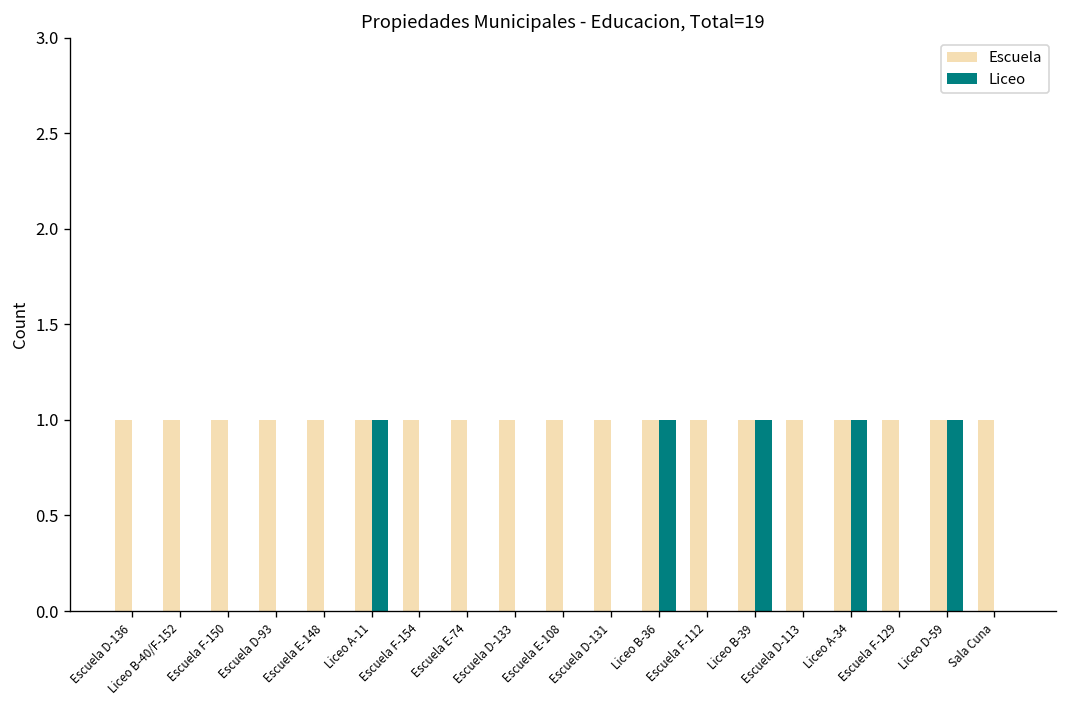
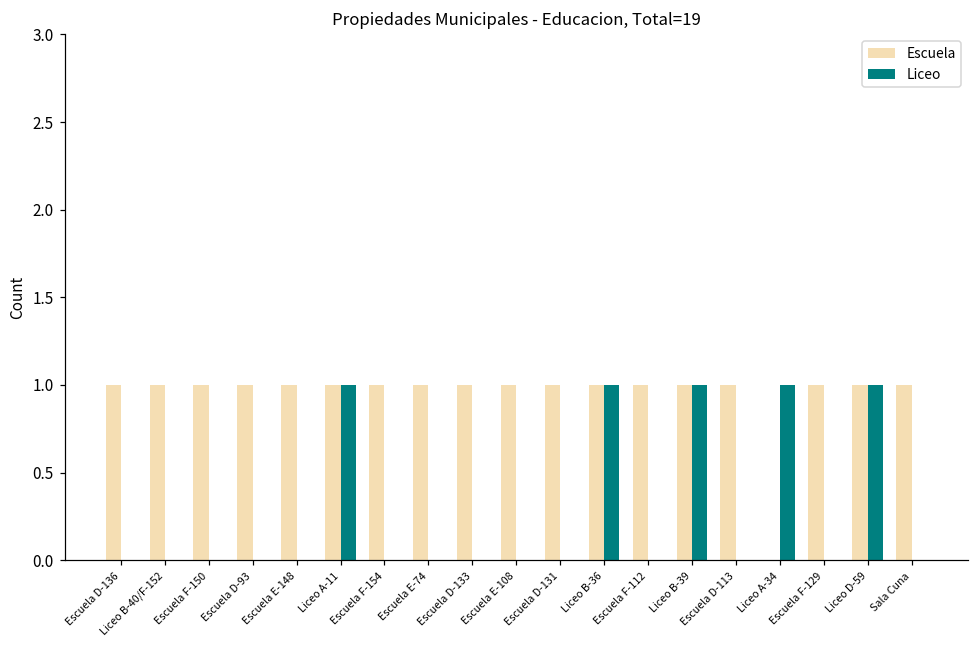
Escuela, Liceo A-34: 1 -> 0
